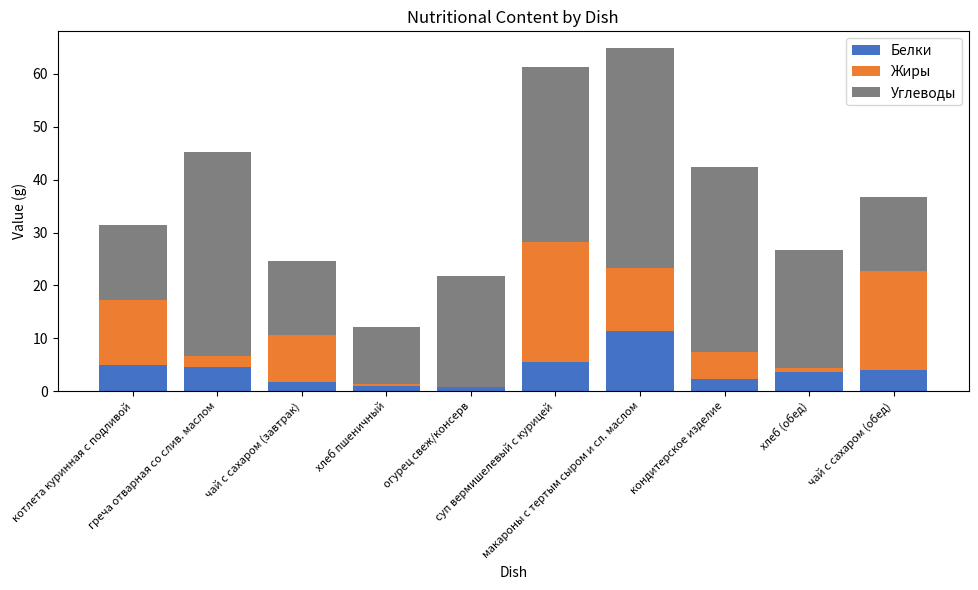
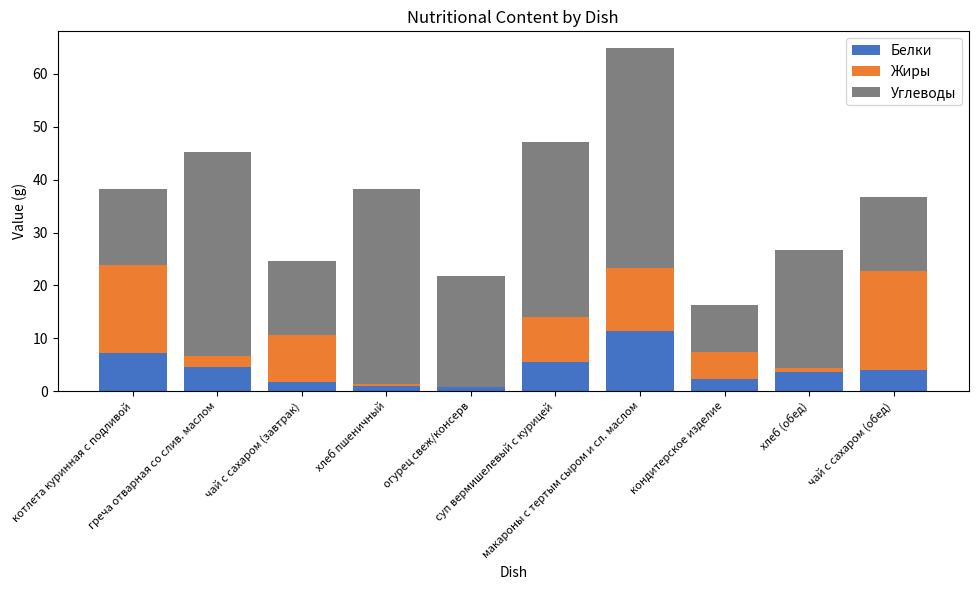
Белки, котлета куринная с подливой: 5 -> 7
Жиры, котлета куринная с подливой: 12 -> 17
Углеводы, хлеб пшеничный: 11 -> 37
Жиры, суп вермишелевый с курицей: 23 -> 9
Углеводы, кондитерское изделие: 35 -> 9
